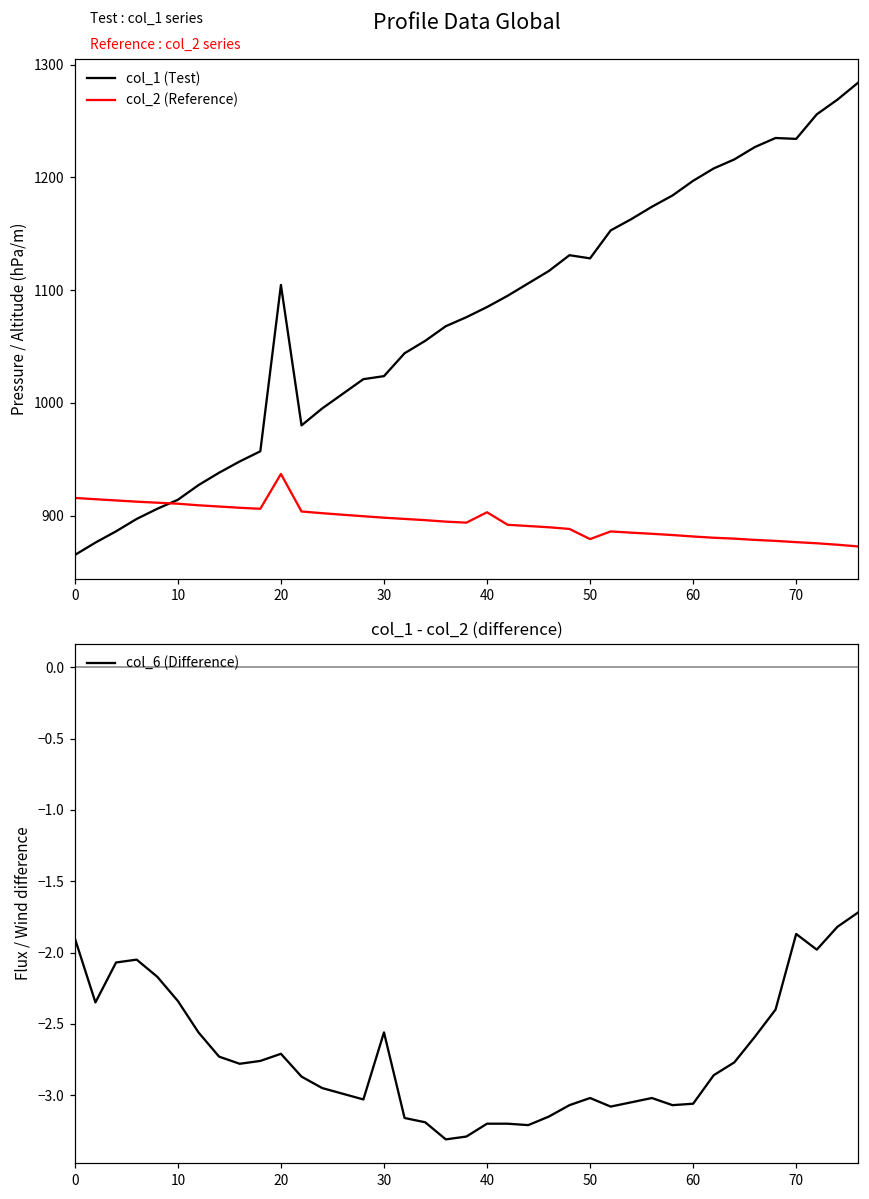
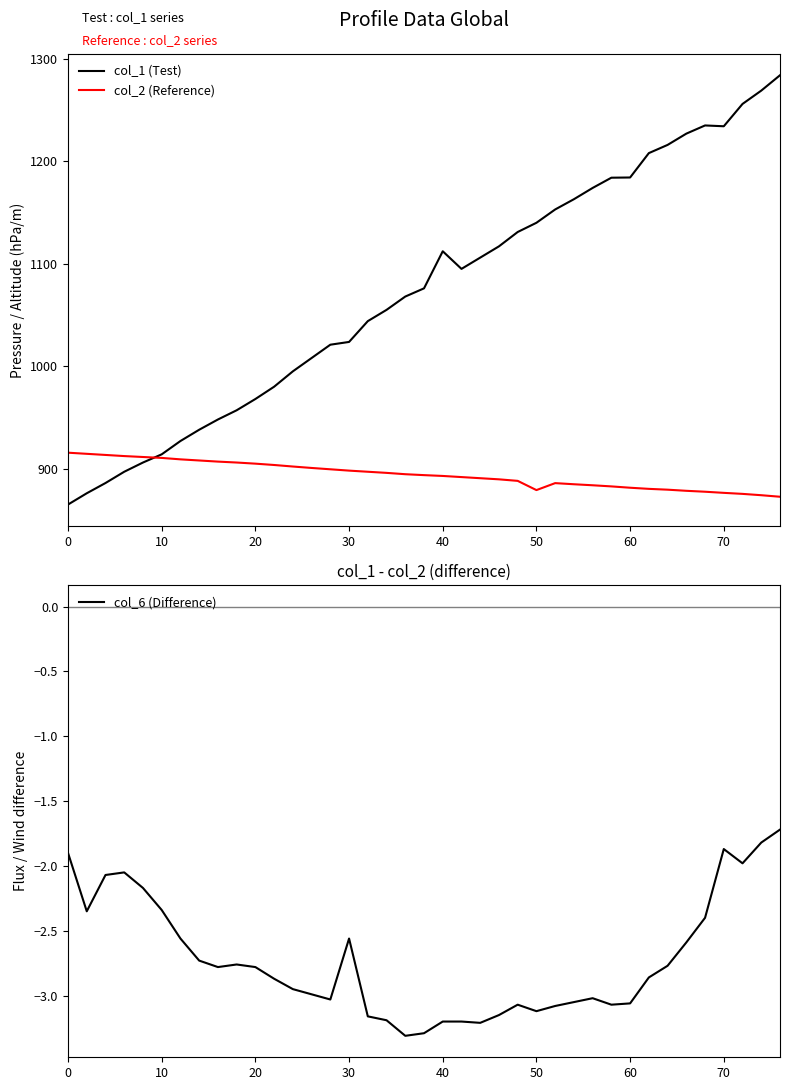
Profile Data Global, col_1 (Test), 20: 1105 -> 968
Profile Data Global, col_2 (Reference), 20: 937 -> 905
Profile Data Global, col_1 (Test), 40: 1085 -> 1112
Profile Data Global, col_2 (Reference), 40: 903 -> 893
Profile Data Global, col_1 (Test), 50: 1128 -> 1140
Profile Data Global, col_1 (Test), 60: 1197 -> 1184
col_1 - col_2 (difference), 20: -2.71 -> -2.78
col_1 - col_2 (difference), 50: -3.02 -> -3.12
